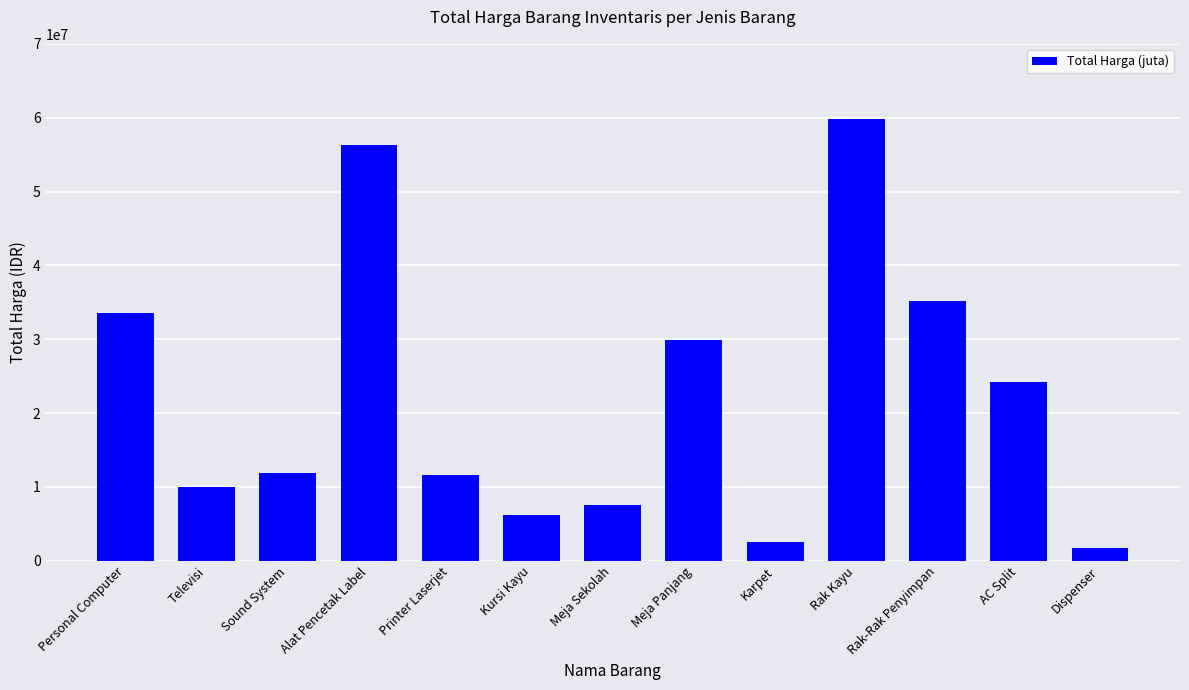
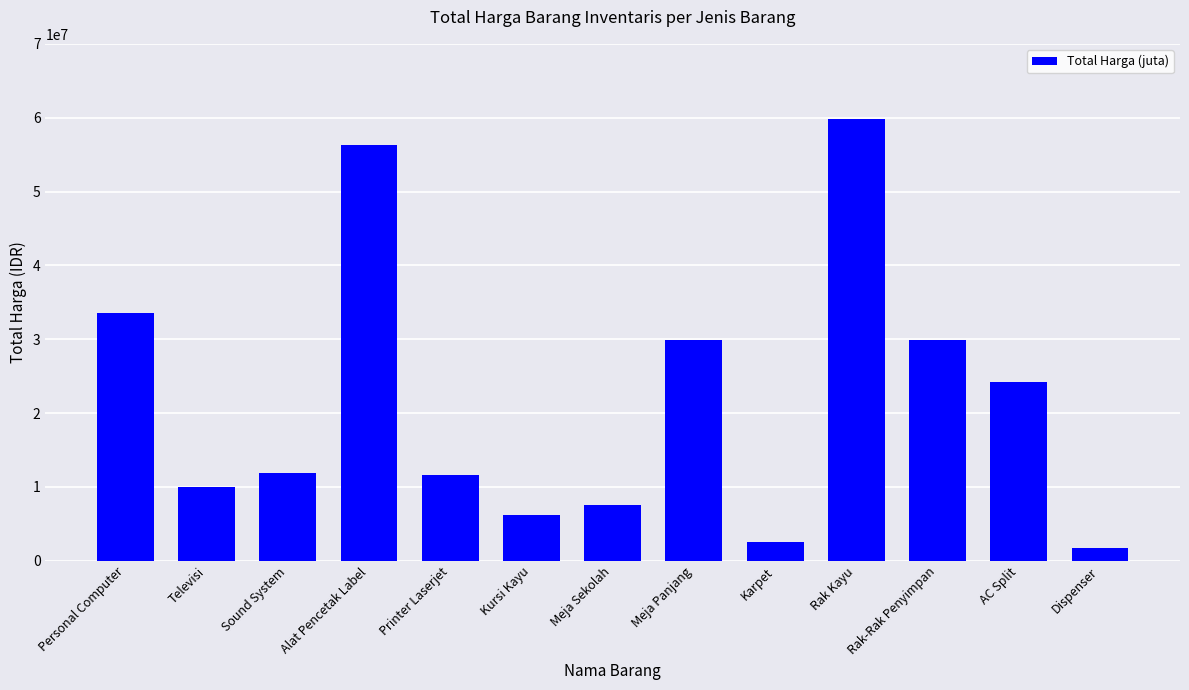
Rak-Rak Penyimpan: 35000000 -> 30000000
